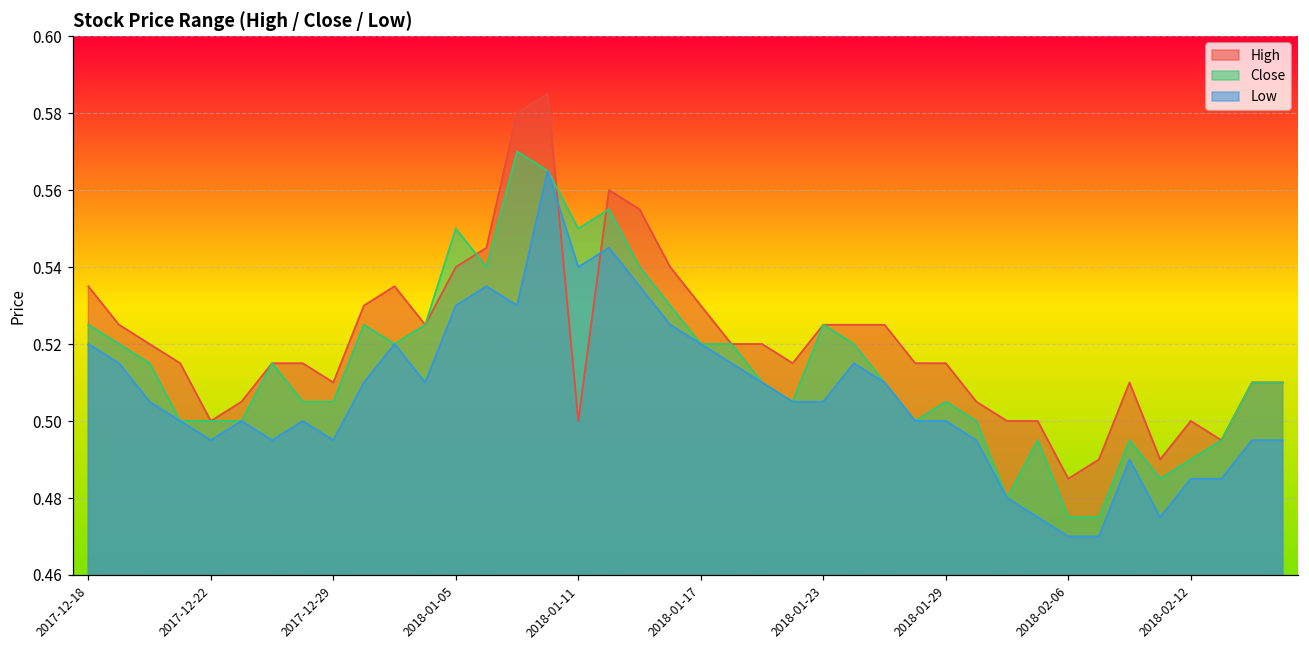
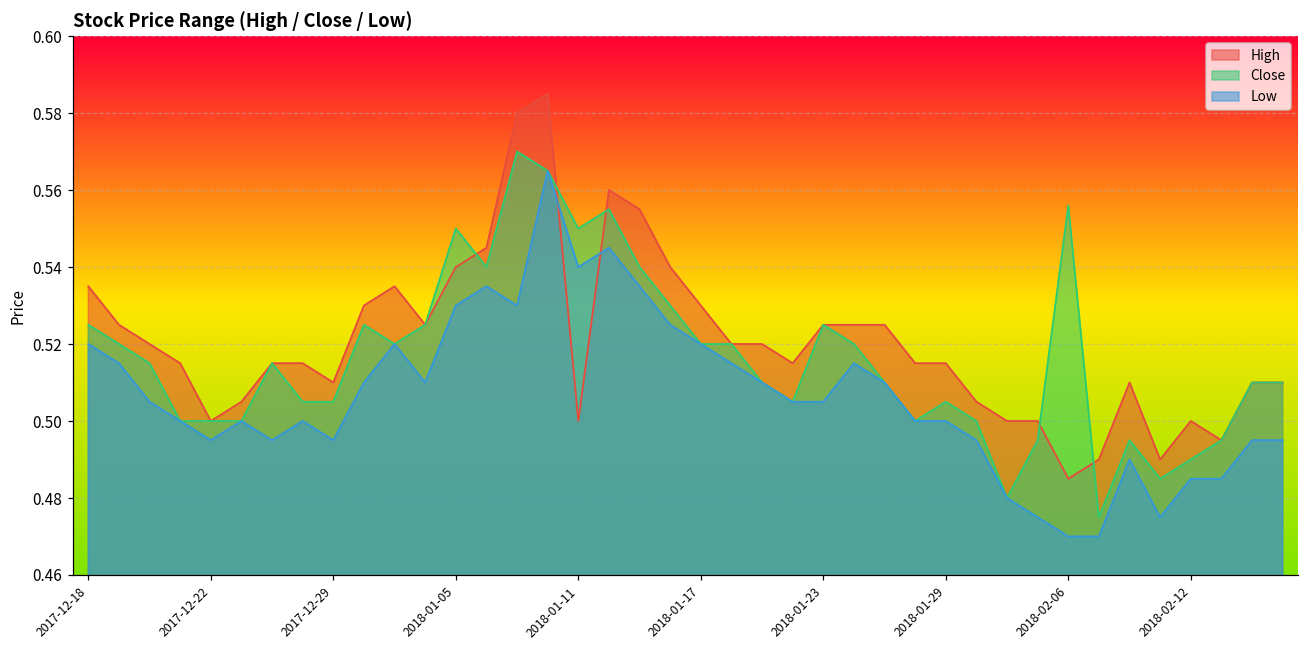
Close, 2018-02-06: 0.475 -> 0.556
